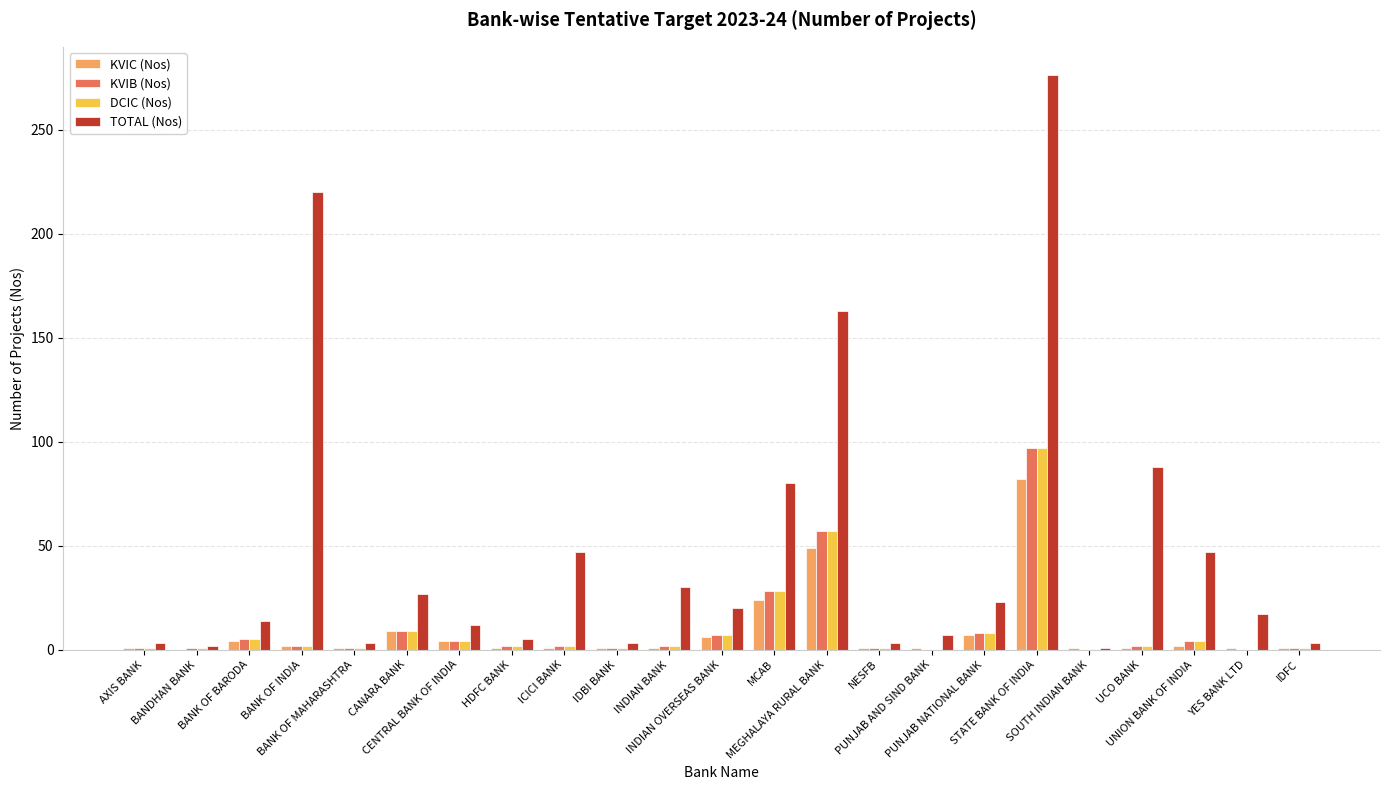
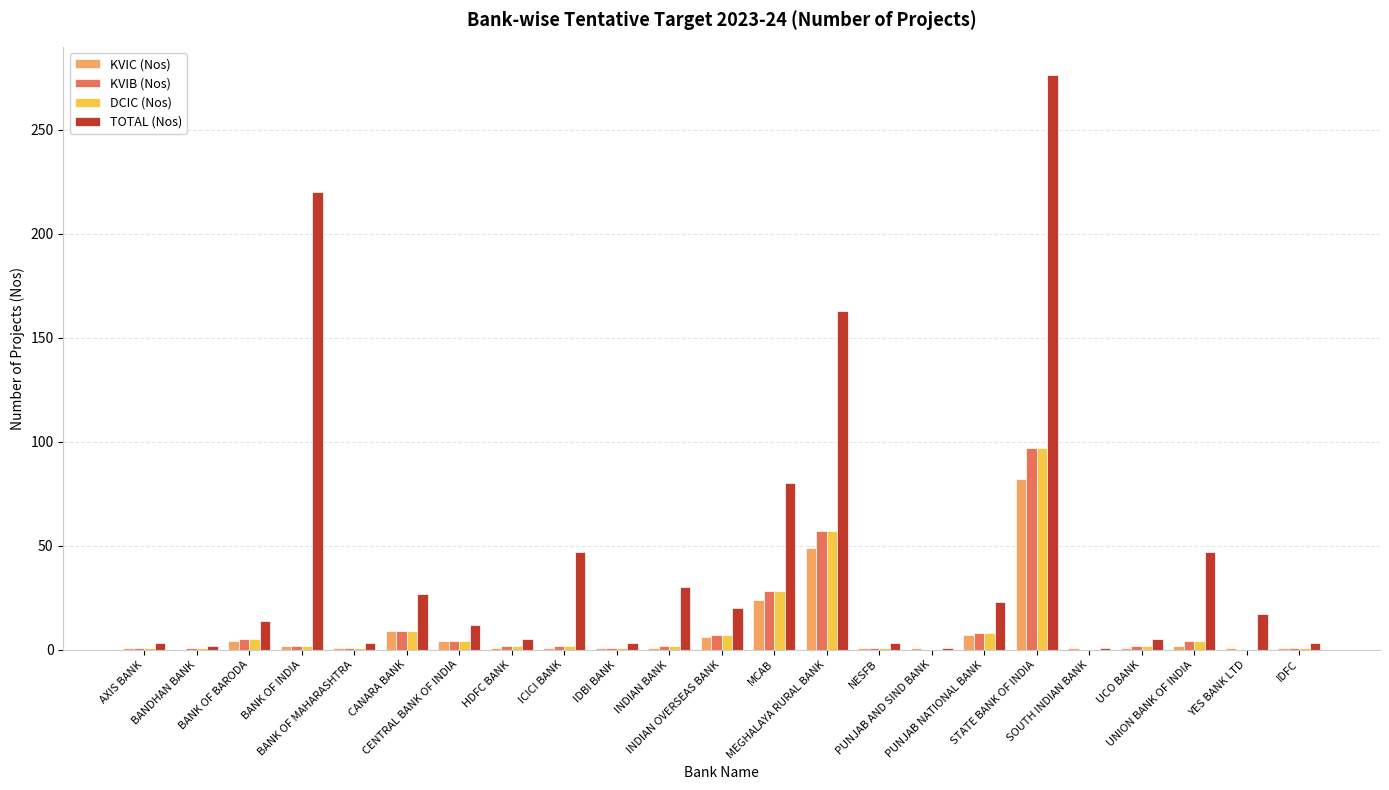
TOTAL (Nos), PUNJAB AND SIND BANK: 7 -> 1
TOTAL (Nos), UCO BANK: 88 -> 5
